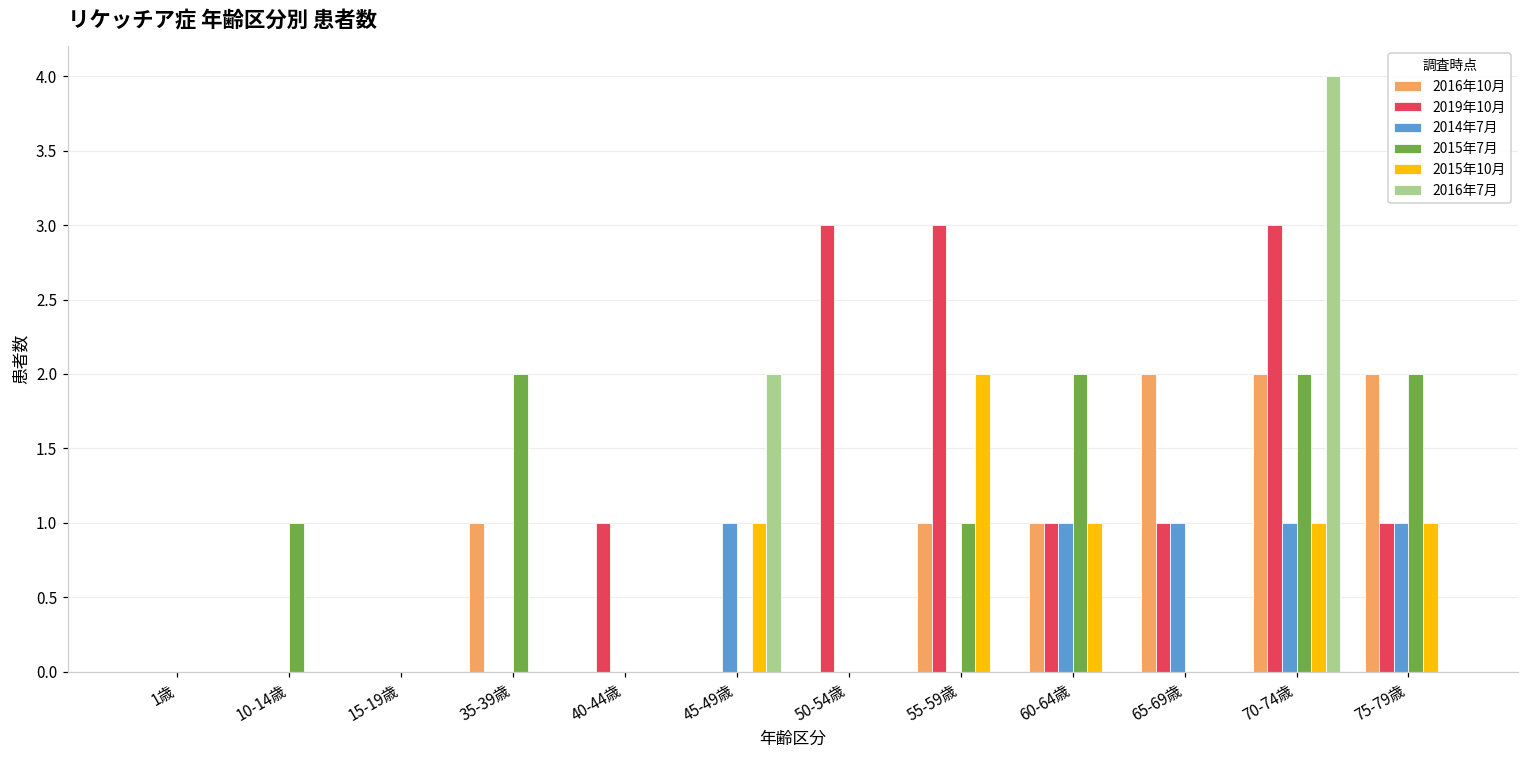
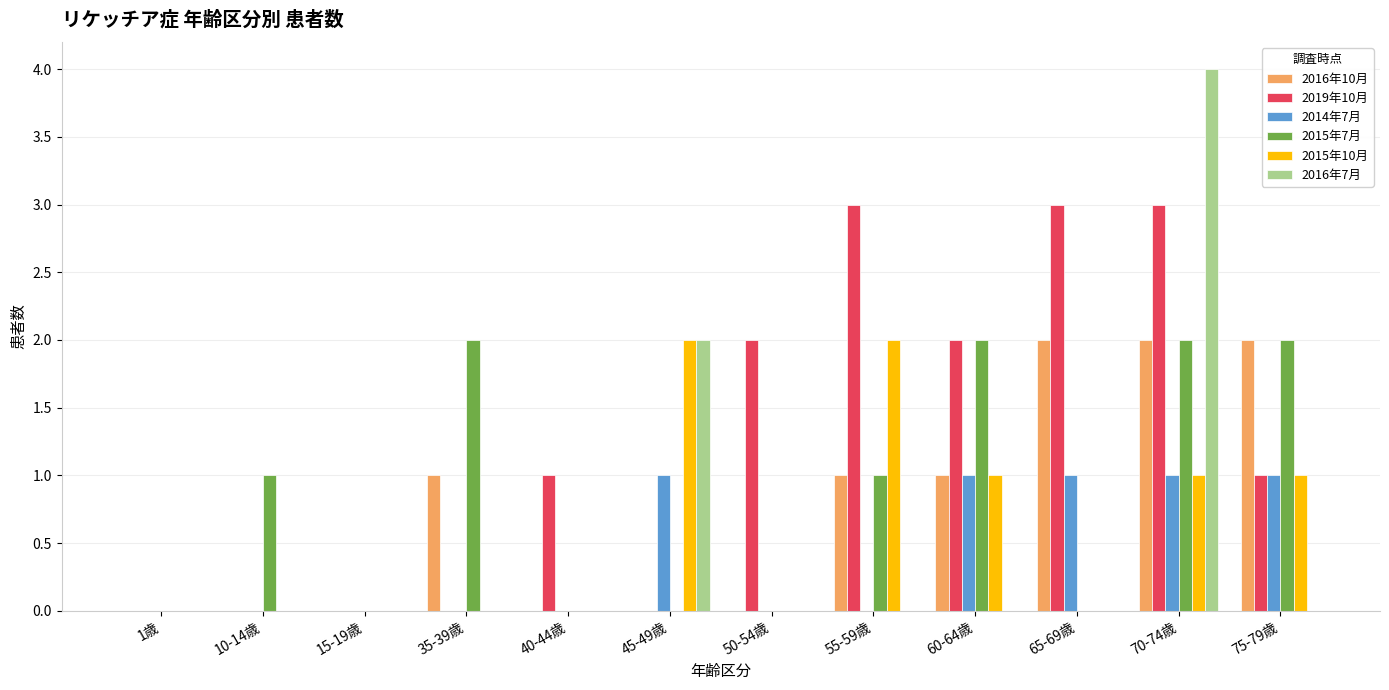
2015年10月, 45-49歳: 1 -> 2
2019年10月, 50-54歳: 3 -> 2
2019年10月, 60-64歳: 1 -> 2
2019年10月, 65-69歳: 1 -> 3
